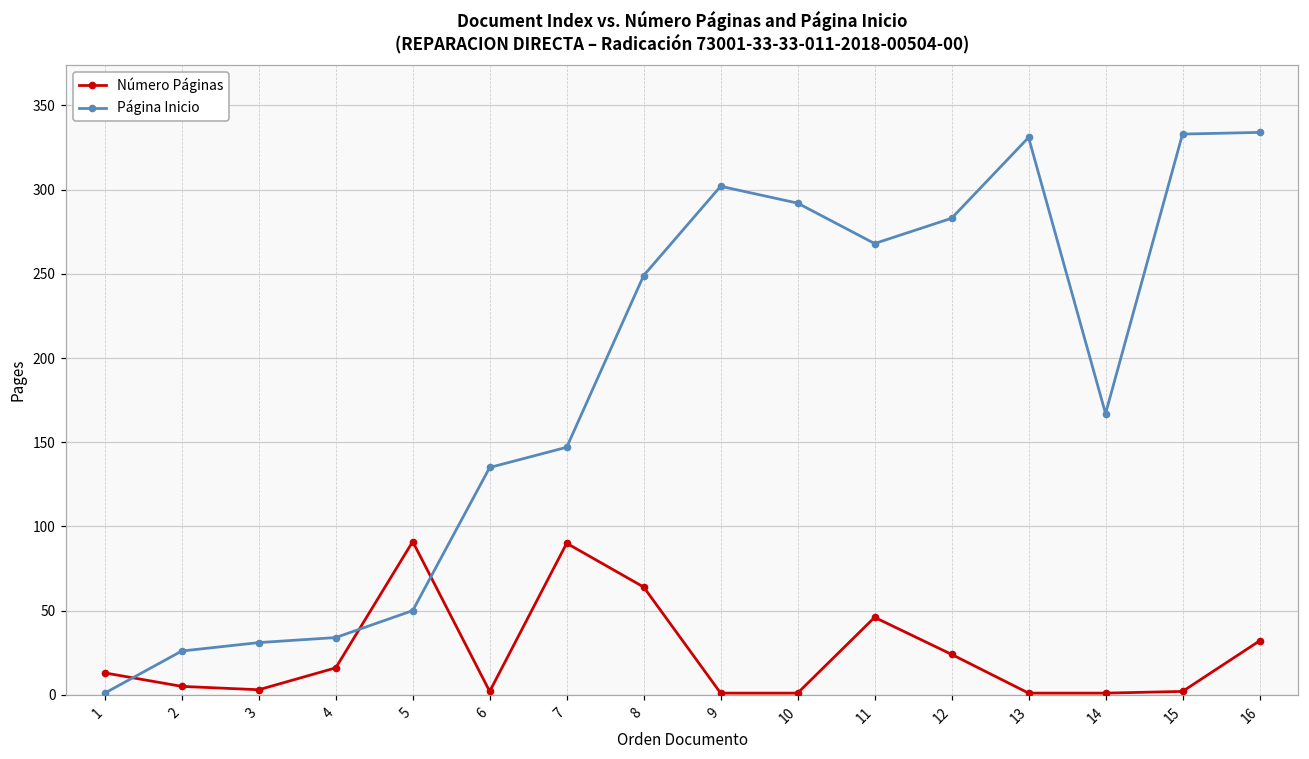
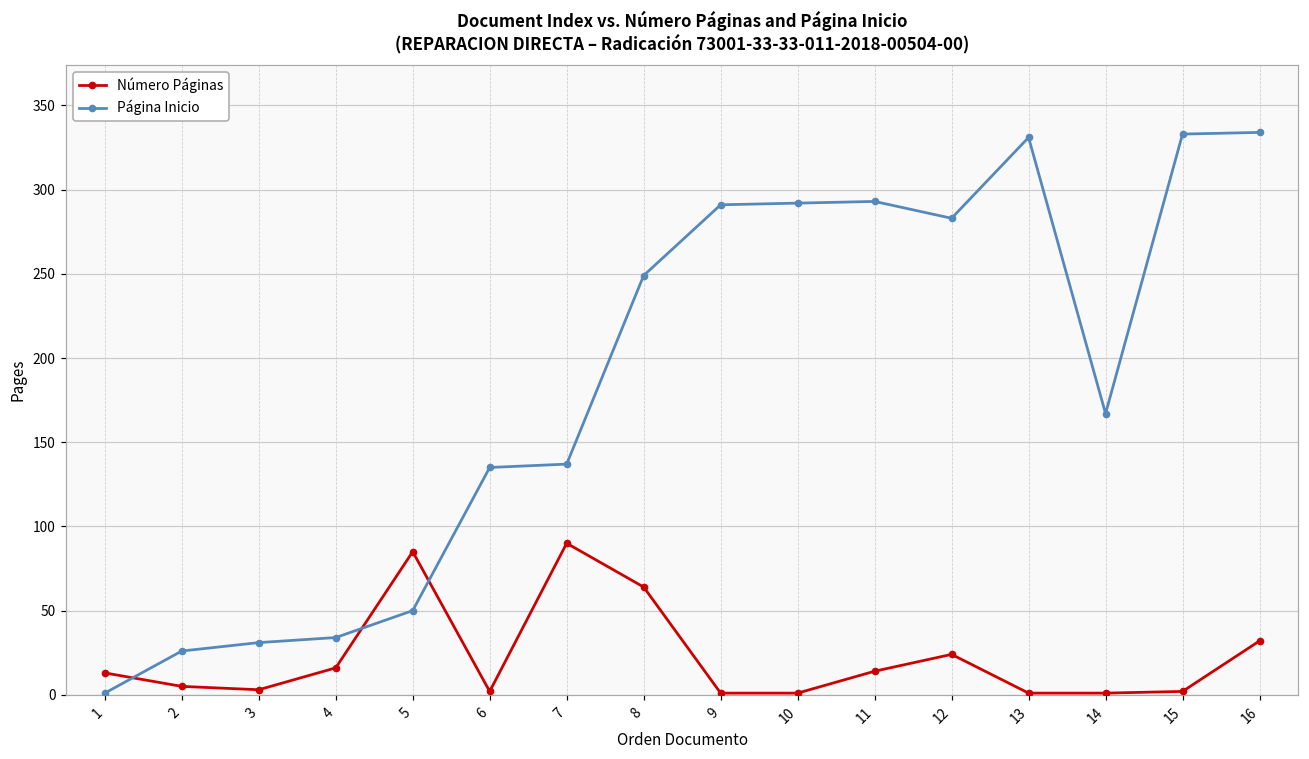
Número Páginas, 5: 91 -> 85
Página Inicio, 7: 147 -> 137
Página Inicio, 9: 302 -> 291
Número Páginas, 11: 46 -> 14
Página Inicio, 11: 268 -> 293
